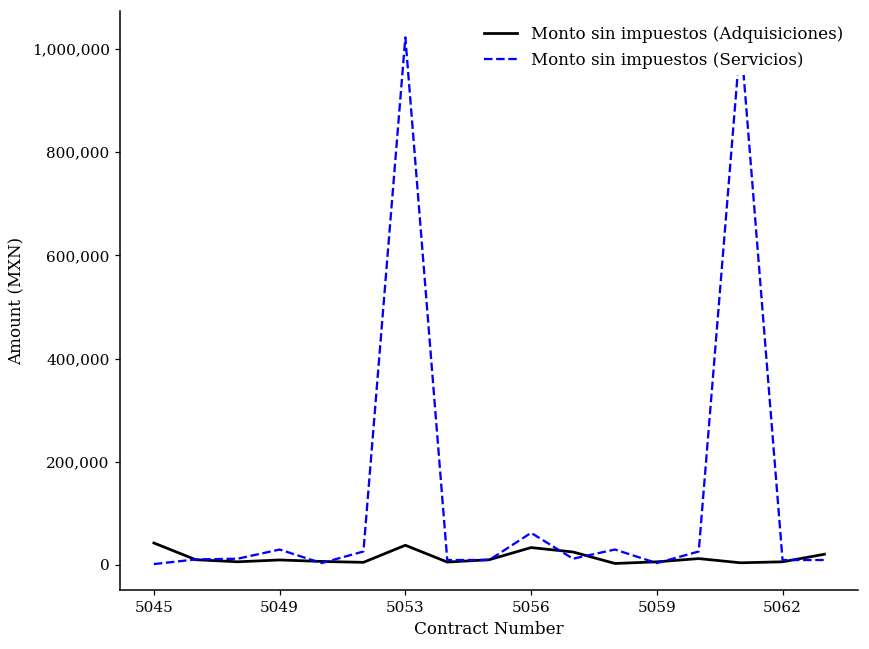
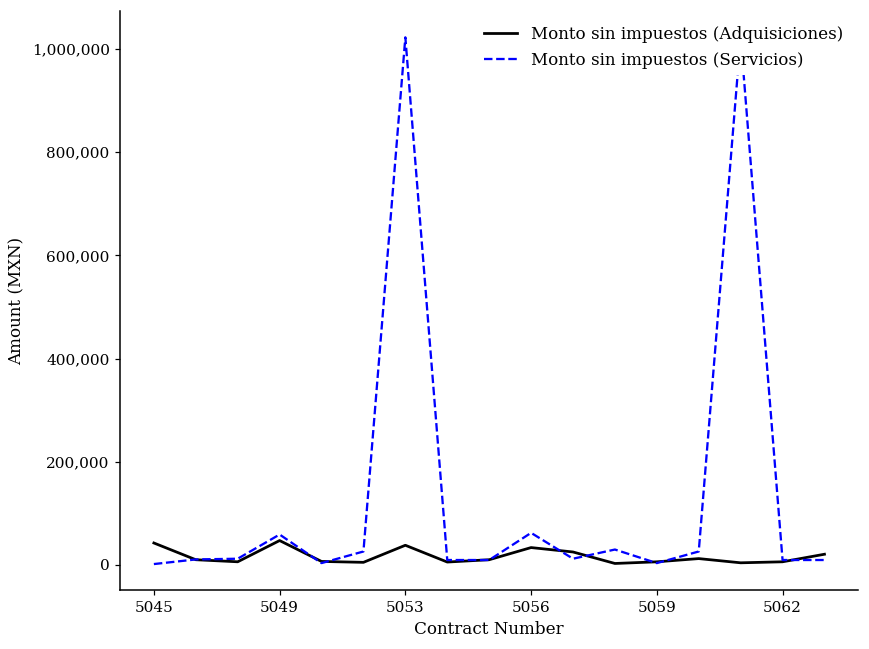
Monto sin impuestos (Adquisiciones), 5049: 10,000 -> 50,000
Monto sin impuestos (Servicios), 5049: 30,000 -> 60,000
